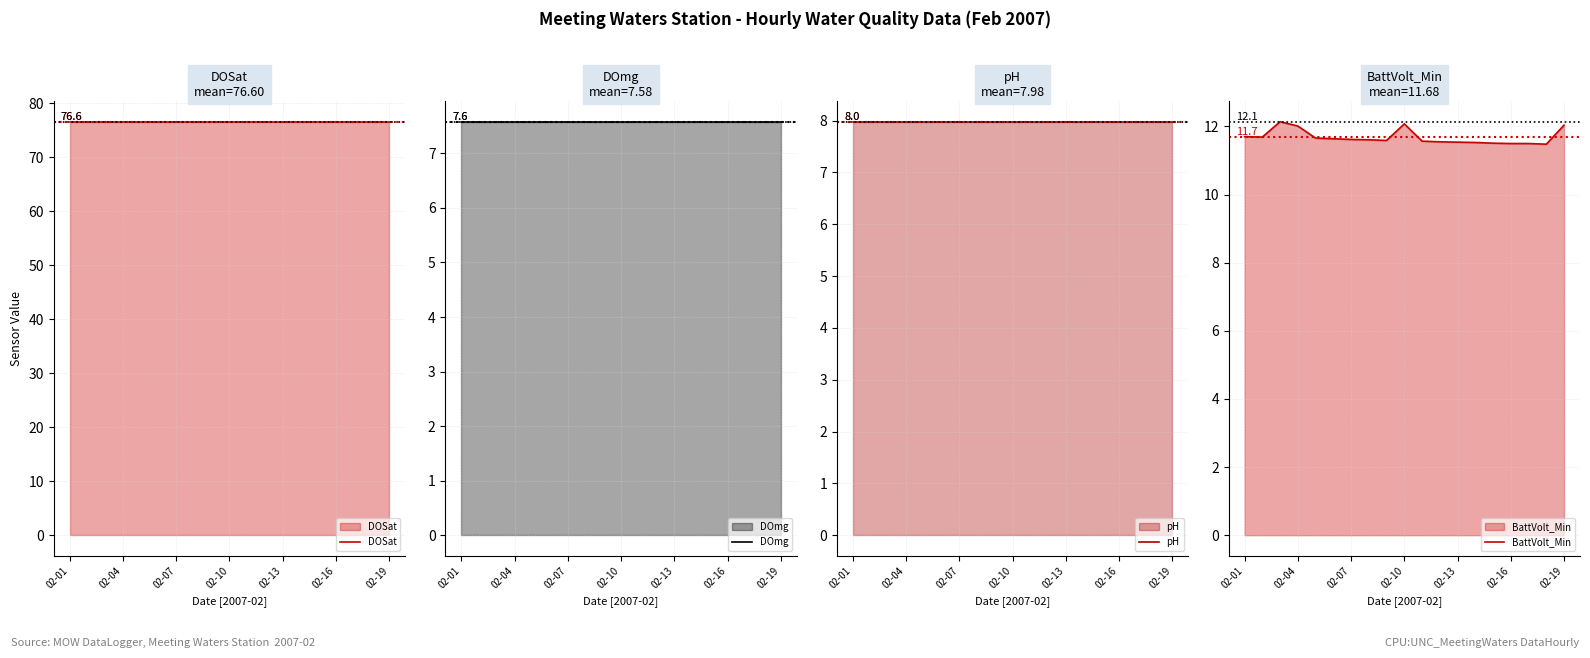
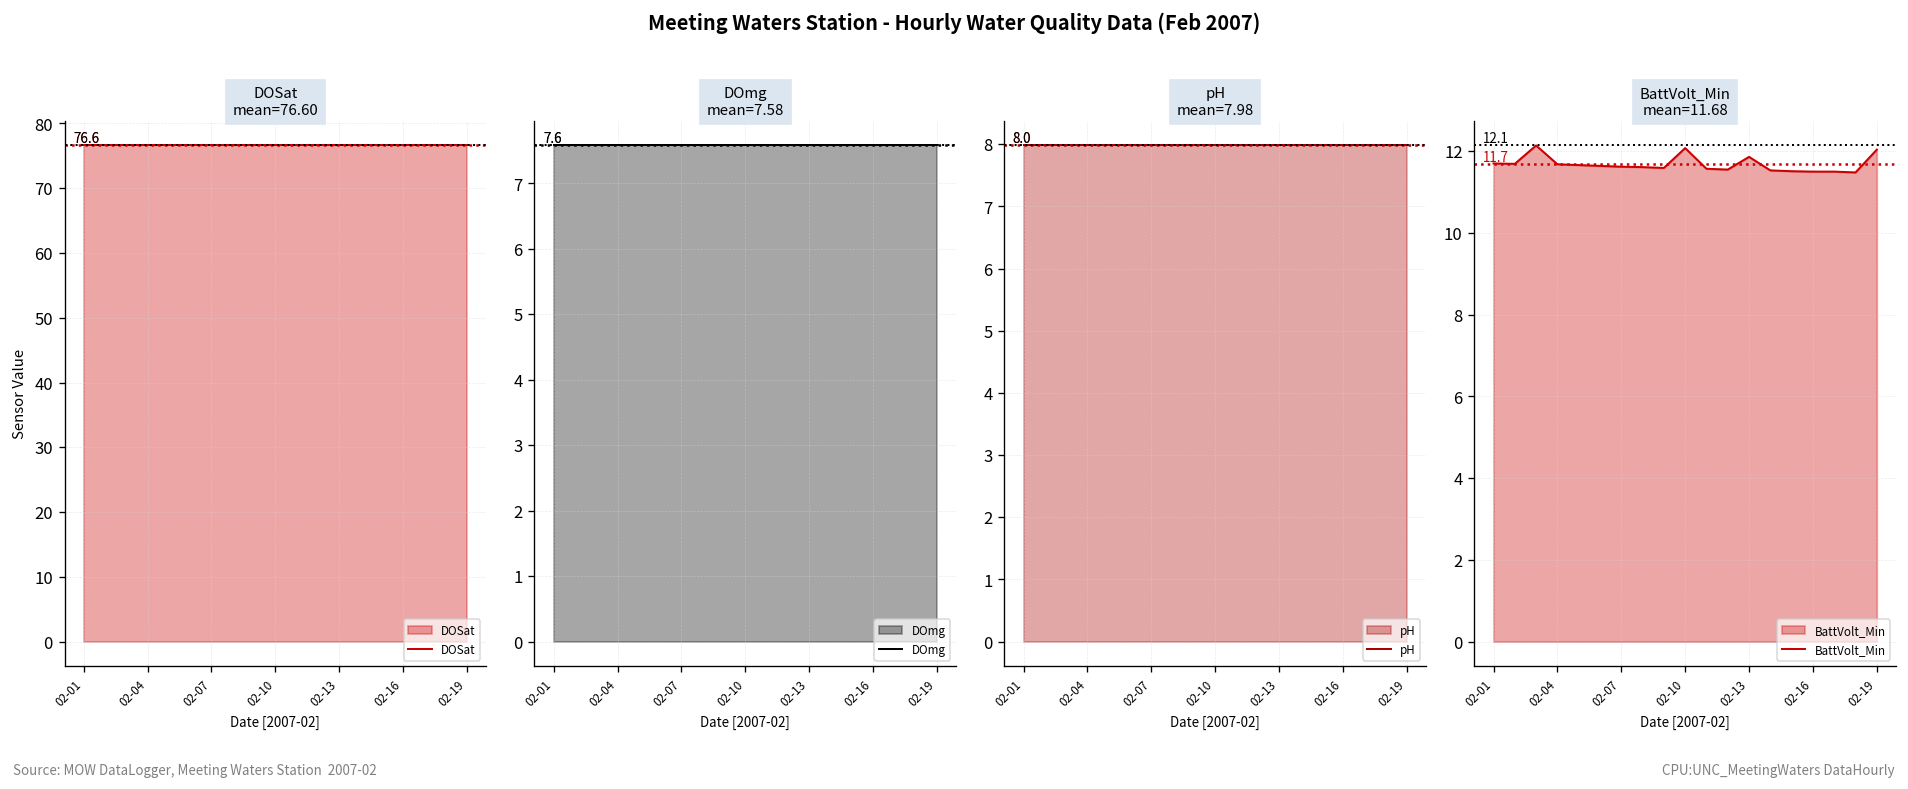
BattVolt_Min mean=11.68, 02-04: 12.0 -> 11.7
BattVolt_Min mean=11.68, 02-13: 11.5 -> 11.9
